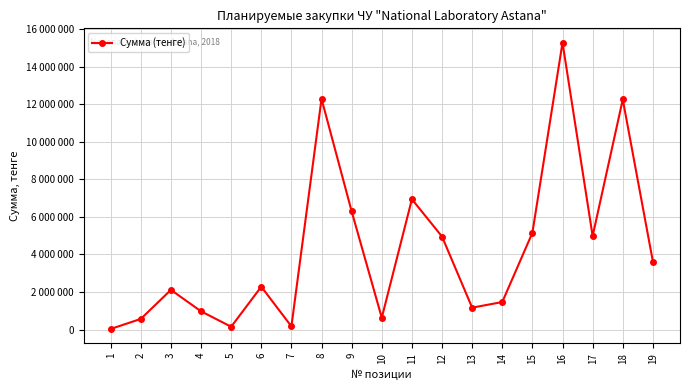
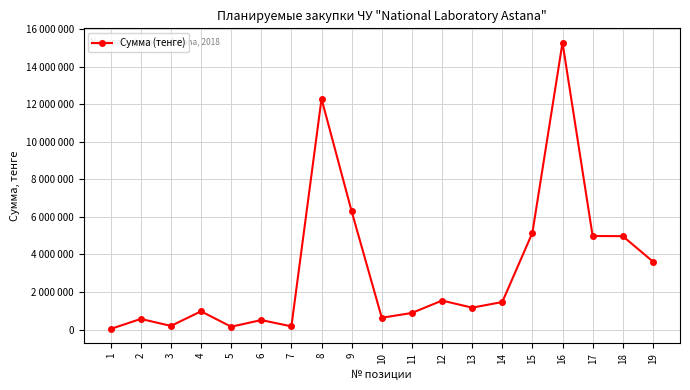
3: 2100000 -> 200000
6: 2300000 -> 500000
11: 6900000 -> 900000
12: 4900000 -> 1500000
18: 12200000 -> 5000000
